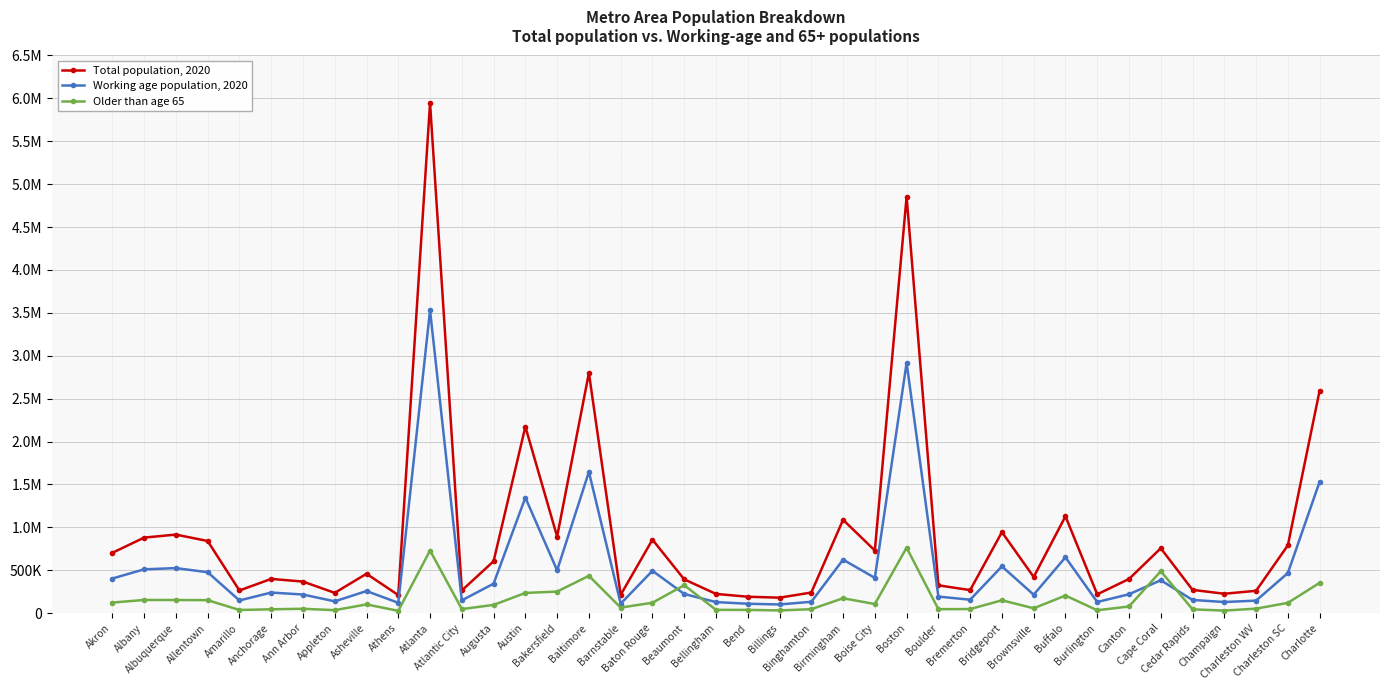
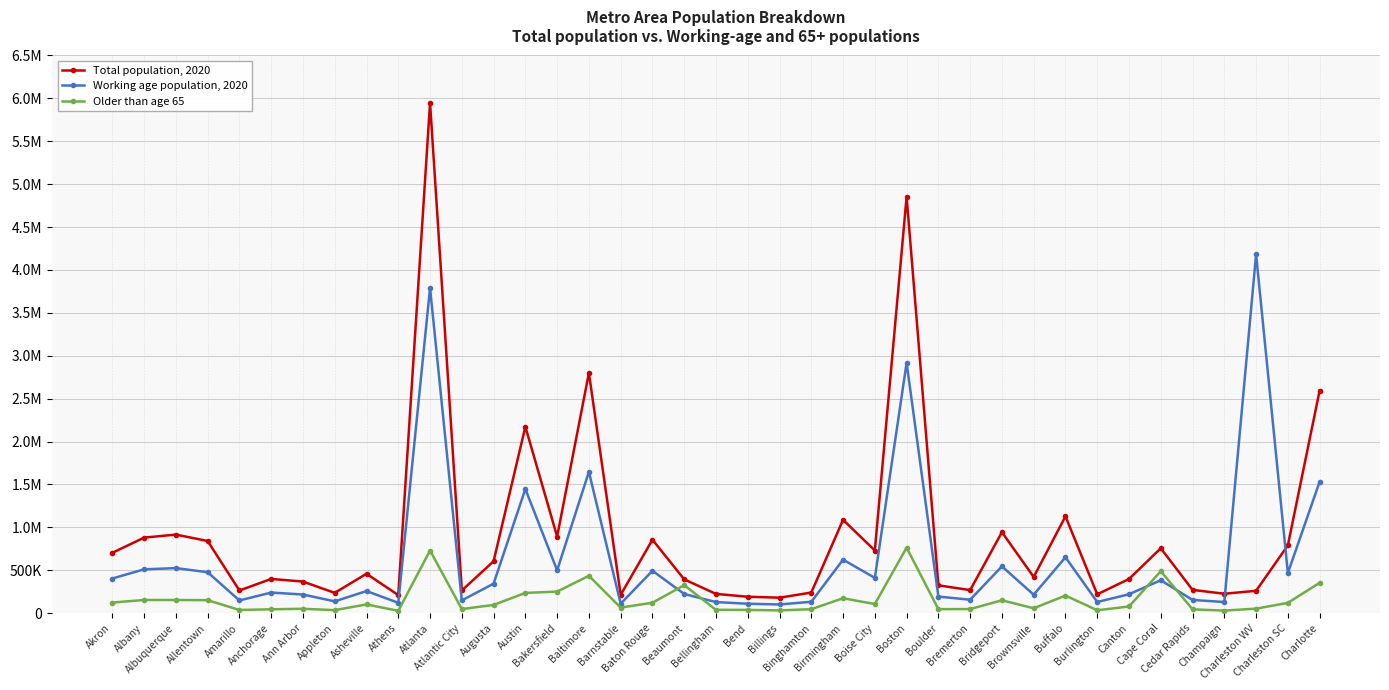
Working age population, 2020, Atlanta: 3500000 -> 3800000
Working age population, 2020, Austin: 1300000 -> 1400000
Working age population, 2020, Charleston WV: 100000 -> 4200000
